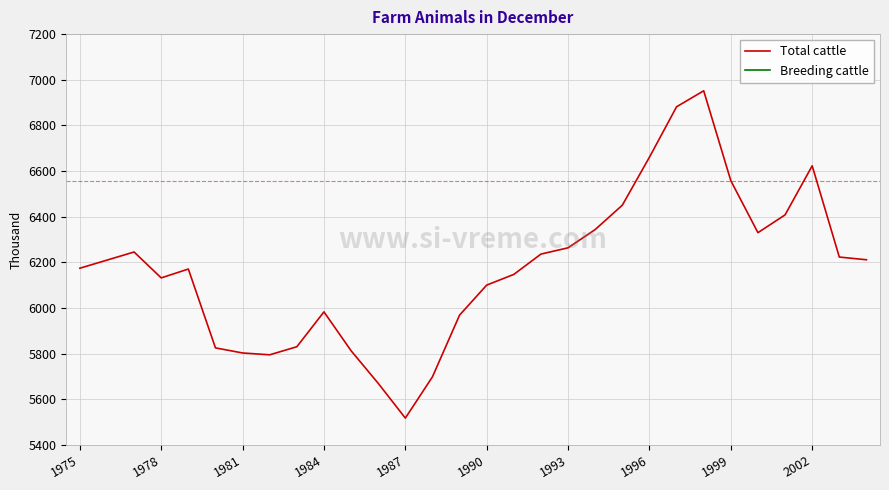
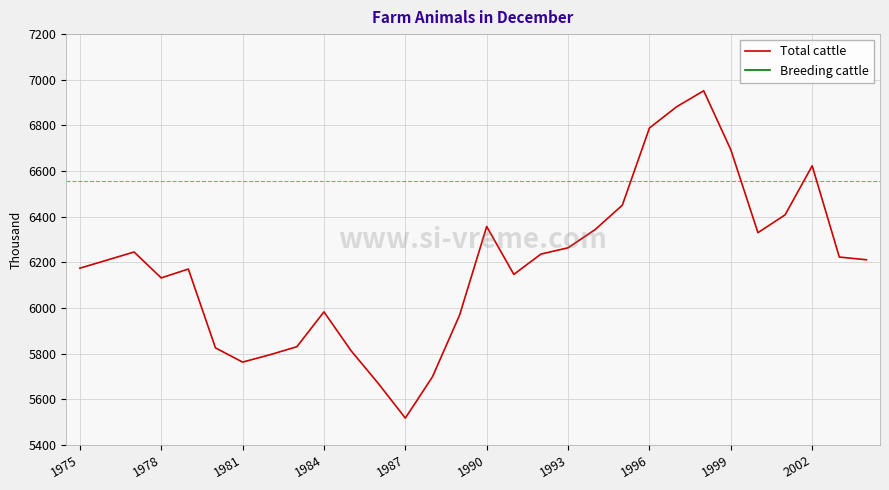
Total cattle, 1981: 5800 -> 5760
Total cattle, 1990: 6100 -> 6360
Total cattle, 1996: 6660 -> 6790
Total cattle, 1999: 6560 -> 6690
